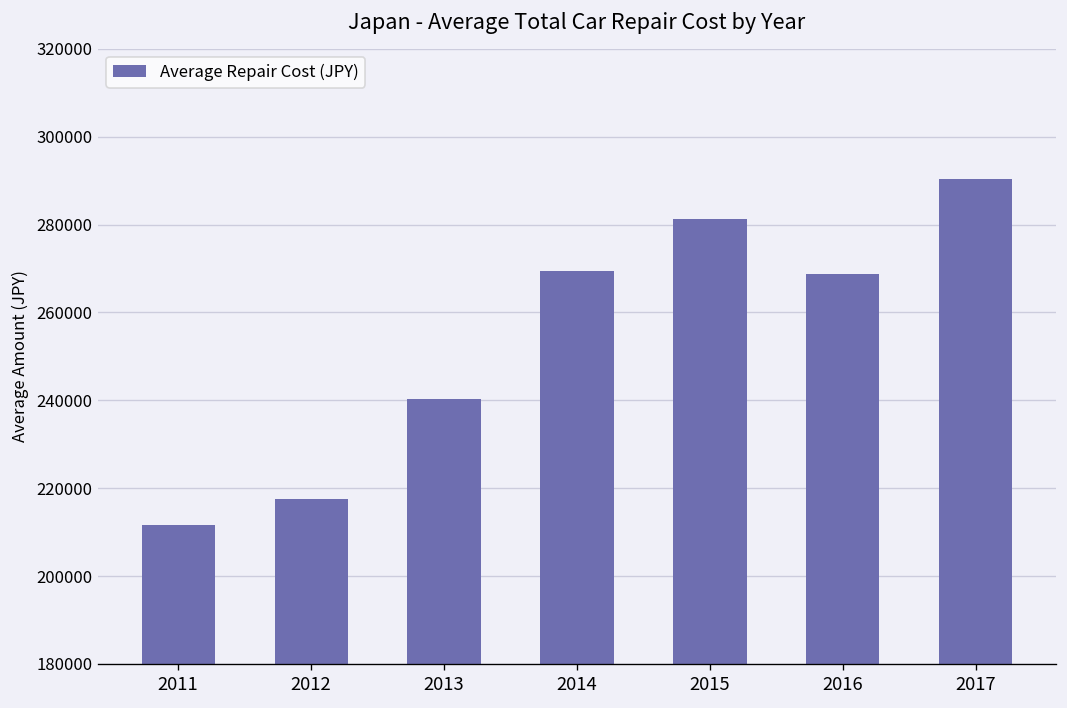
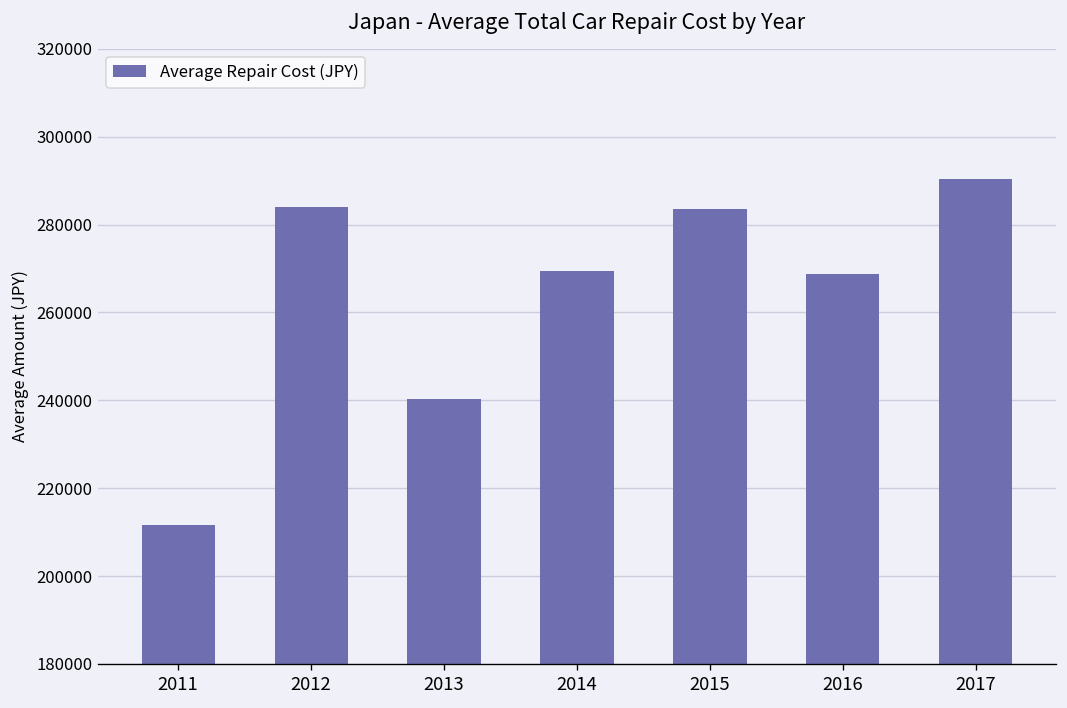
2012: 218000 -> 284000
2015: 281000 -> 284000
